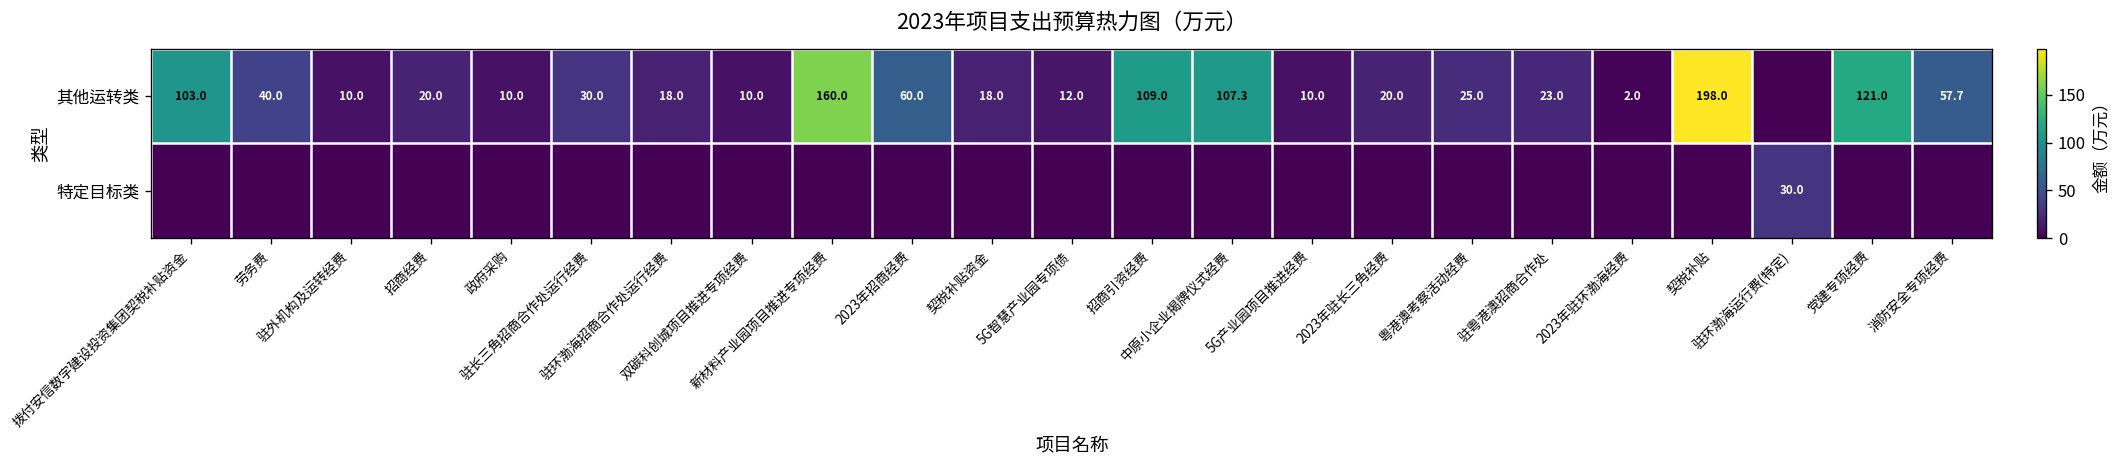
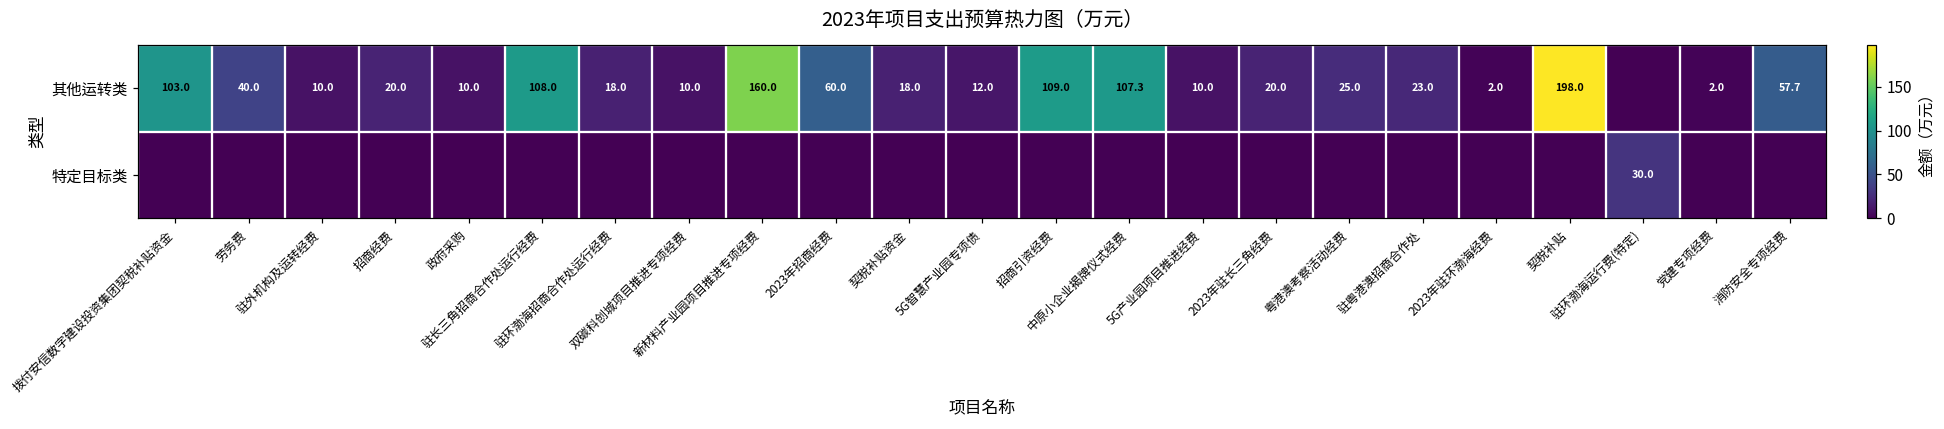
其他运转类, 驻长三角招商合作处运行经费: 30.0 -> 108.0
其他运转类, 党建专项经费: 121.0 -> 2.0
